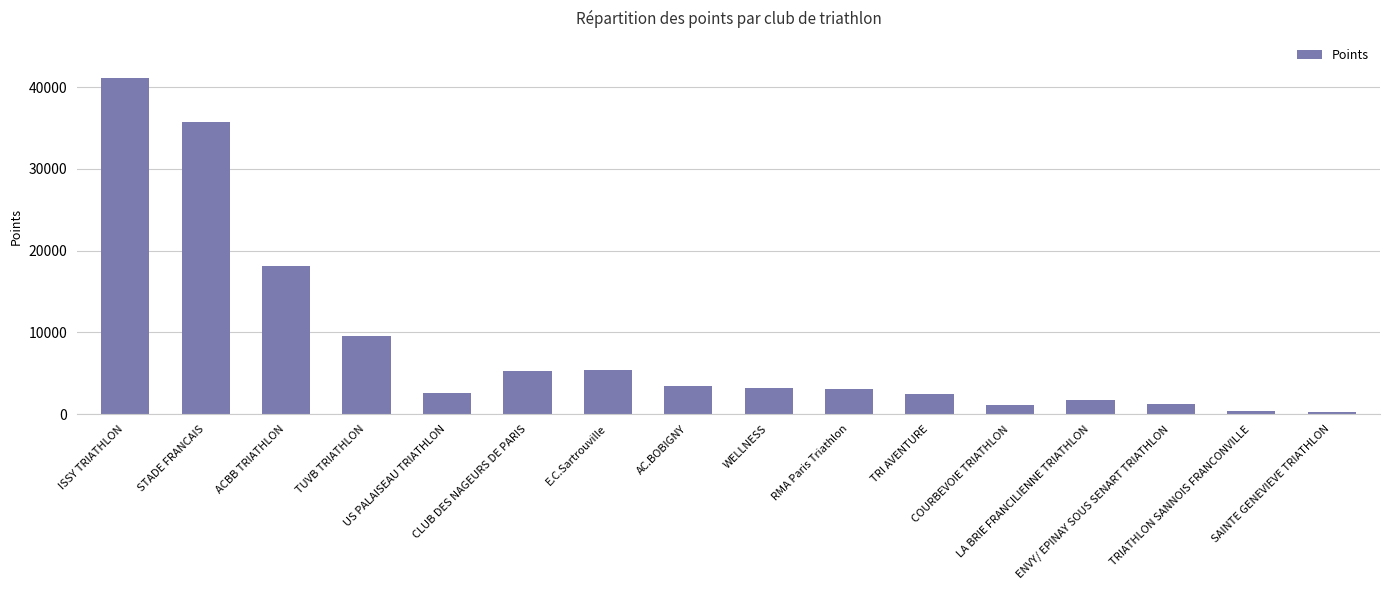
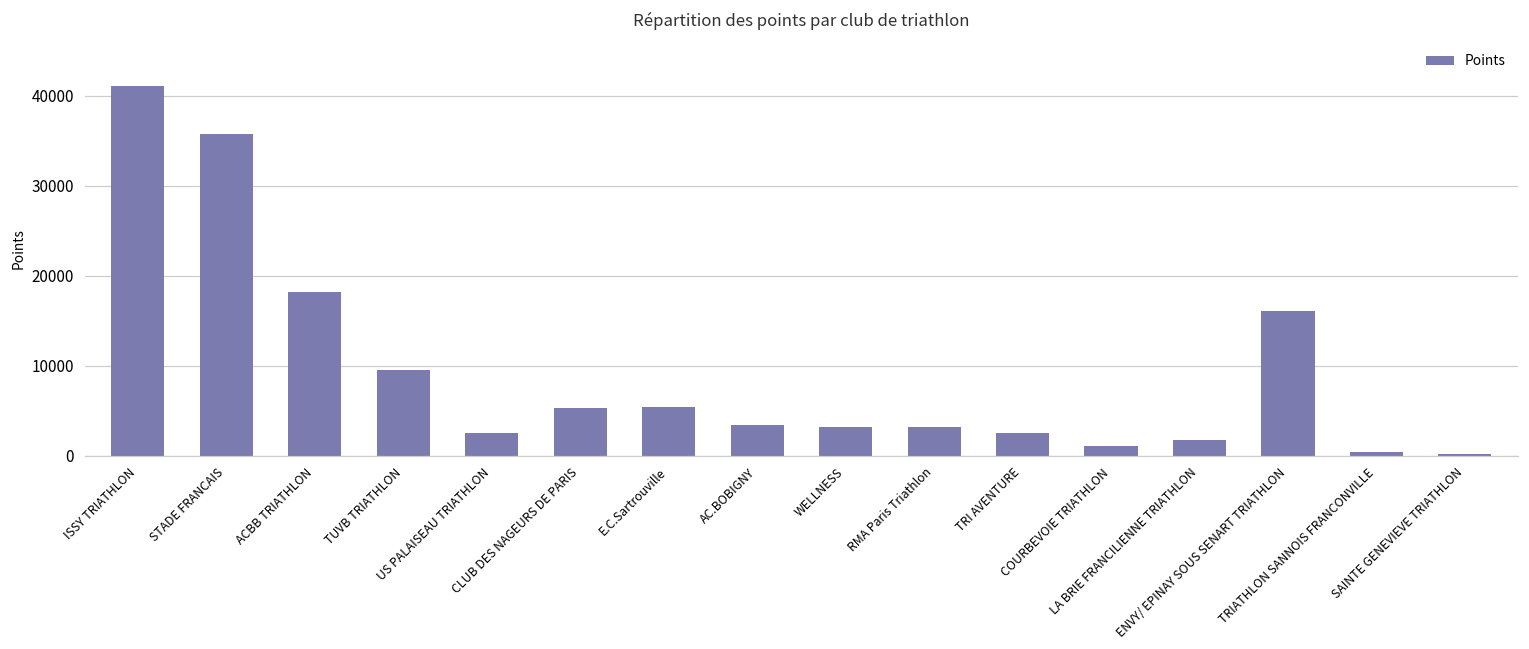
ENVY/ EPINAY SOUS SENART TRIATHLON: 1000 -> 16000
